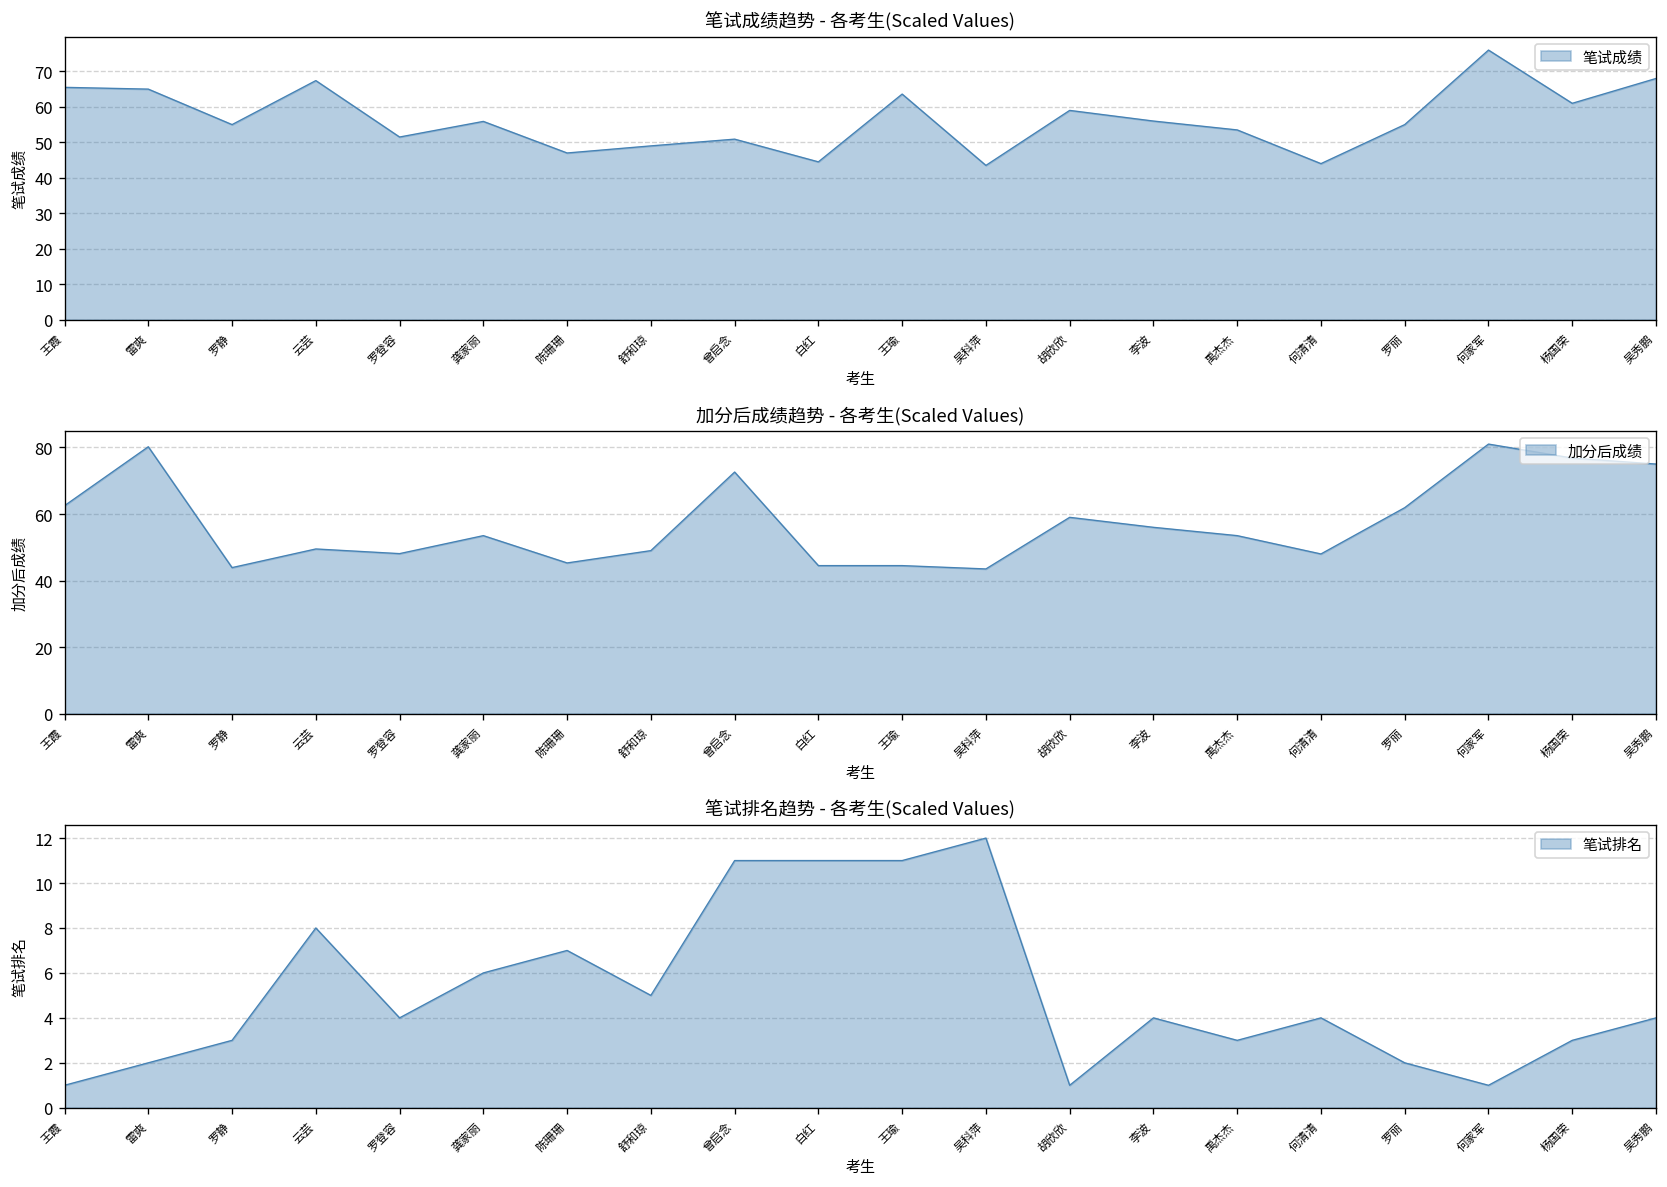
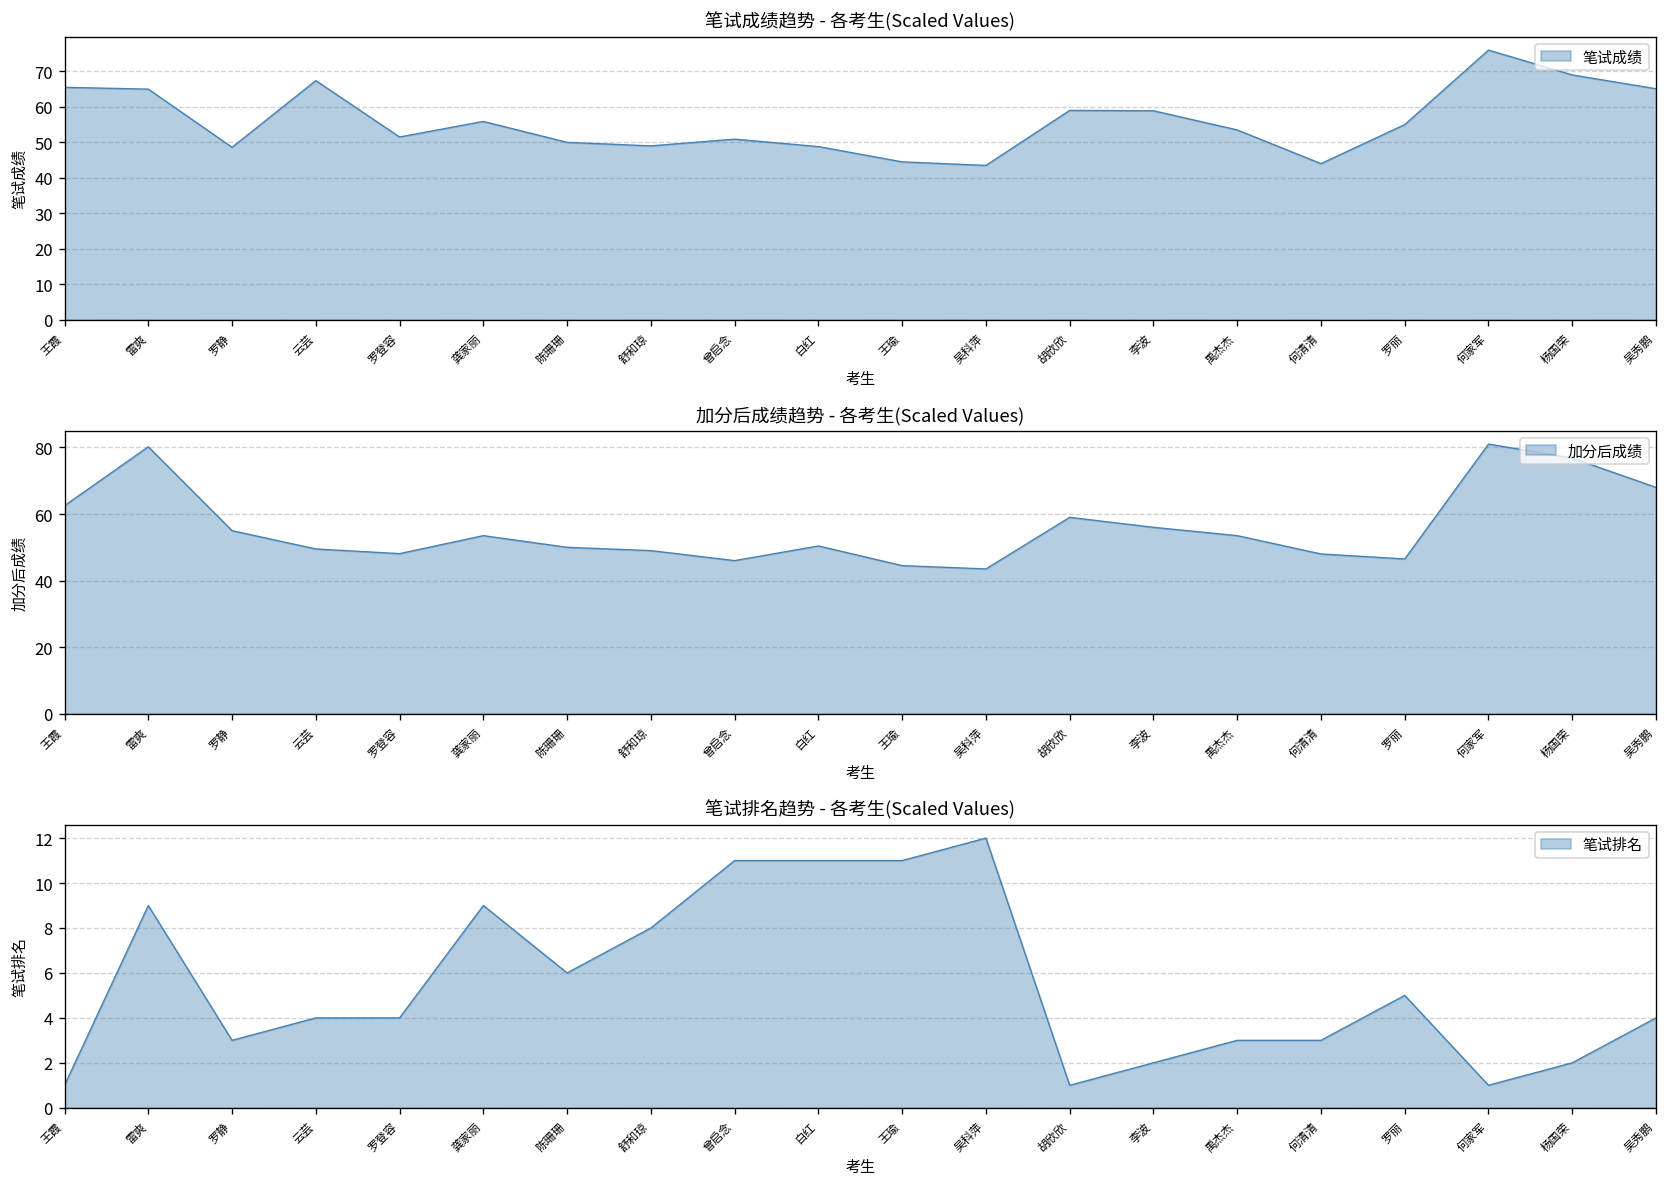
笔试成绩趋势 - 各考生(Scaled Values), 罗静: 55 -> 49
笔试成绩趋势 - 各考生(Scaled Values), 陈珊珊: 47 -> 50
笔试成绩趋势 - 各考生(Scaled Values), 白红: 45 -> 49
笔试成绩趋势 - 各考生(Scaled Values), 王瑜: 64 -> 45
笔试成绩趋势 - 各考生(Scaled Values), 李波: 56 -> 59
笔试成绩趋势 - 各考生(Scaled Values), 杨国荣: 61 -> 69
笔试成绩趋势 - 各考生(Scaled Values), 吴秀鹏: 68 -> 65
加分后成绩趋势 - 各考生(Scaled Values), 罗静: 44 -> 55
加分后成绩趋势 - 各考生(Scaled Values), 陈珊珊: 45 -> 50
加分后成绩趋势 - 各考生(Scaled Values), 曾启念: 73 -> 46
加分后成绩趋势 - 各考生(Scaled Values), 白红: 45 -> 50
加分后成绩趋势 - 各考生(Scaled Values), 罗丽: 62 -> 47
加分后成绩趋势 - 各考生(Scaled Values), 吴秀鹏: 75 -> 68
笔试排名趋势 - 各考生(Scaled Values), 雷爽: 2 -> 9
笔试排名趋势 - 各考生(Scaled Values), 云芸: 8 -> 4
笔试排名趋势 - 各考生(Scaled Values), 龚家丽: 6 -> 9
笔试排名趋势 - 各考生(Scaled Values), 陈珊珊: 7 -> 6
笔试排名趋势 - 各考生(Scaled Values), 舒和琼: 5 -> 8
笔试排名趋势 - 各考生(Scaled Values), 李波: 4 -> 2
笔试排名趋势 - 各考生(Scaled Values), 何清清: 4 -> 3
笔试排名趋势 - 各考生(Scaled Values), 罗丽: 2 -> 5
笔试排名趋势 - 各考生(Scaled Values), 杨国荣: 3 -> 2
